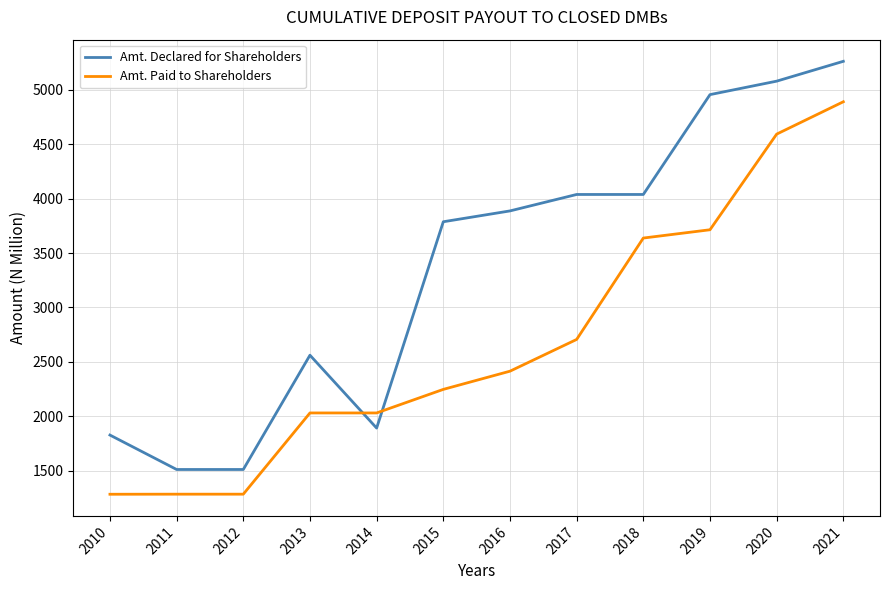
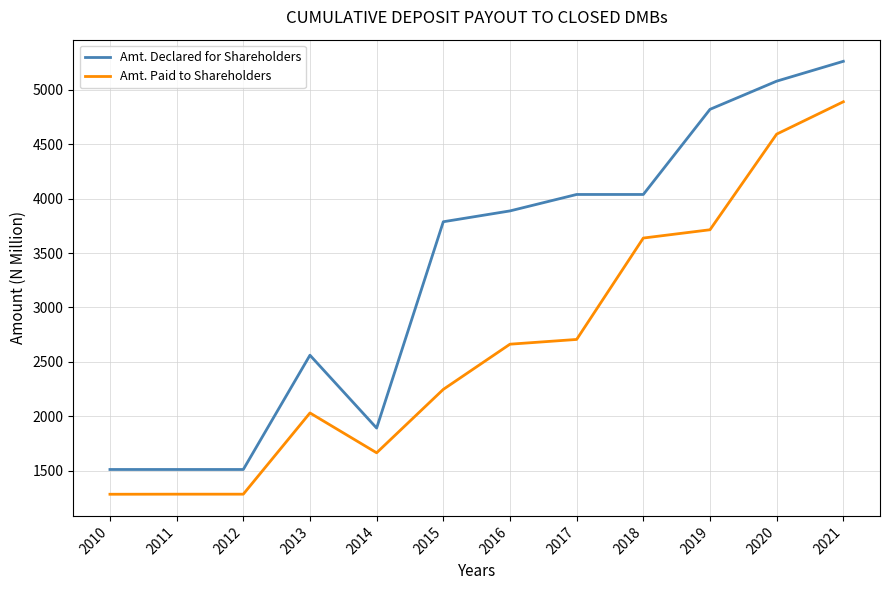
Amt. Declared for Shareholders, 2010: 1830 -> 1510
Amt. Paid to Shareholders, 2014: 2030 -> 1670
Amt. Paid to Shareholders, 2016: 2420 -> 2660
Amt. Declared for Shareholders, 2019: 4950 -> 4820
